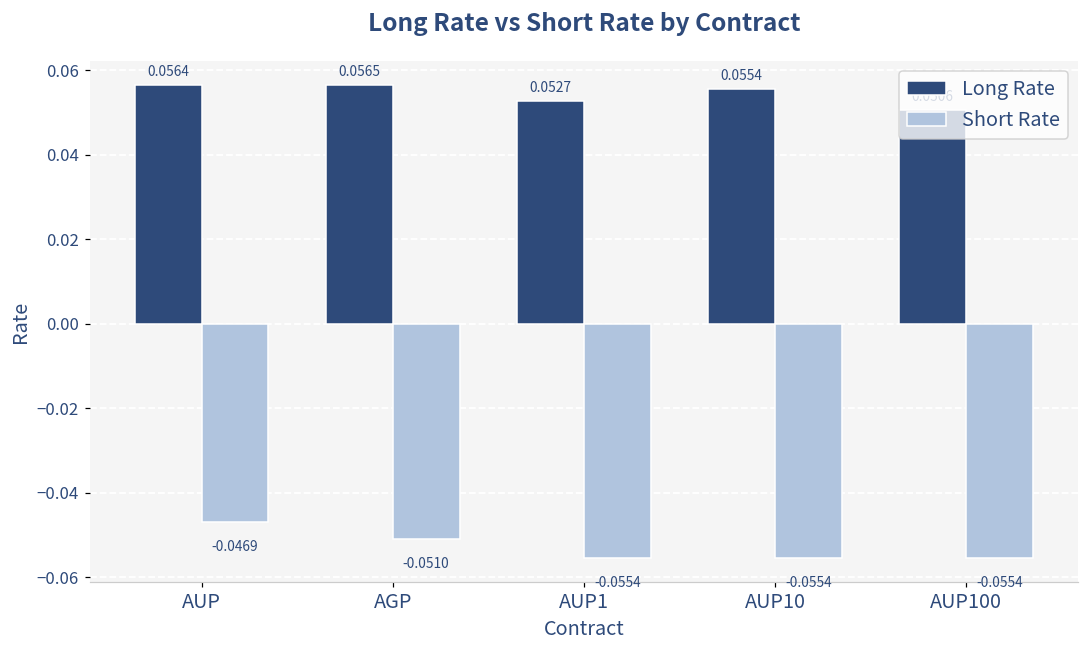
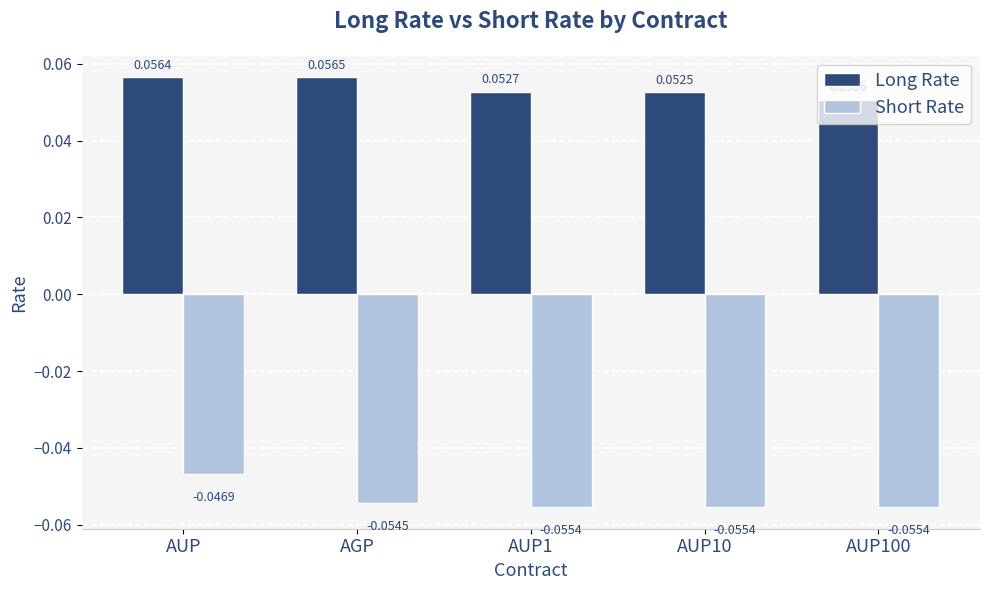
Short Rate, AGP: -0.0510 -> -0.0545
Long Rate, AUP10: 0.0554 -> 0.0525
